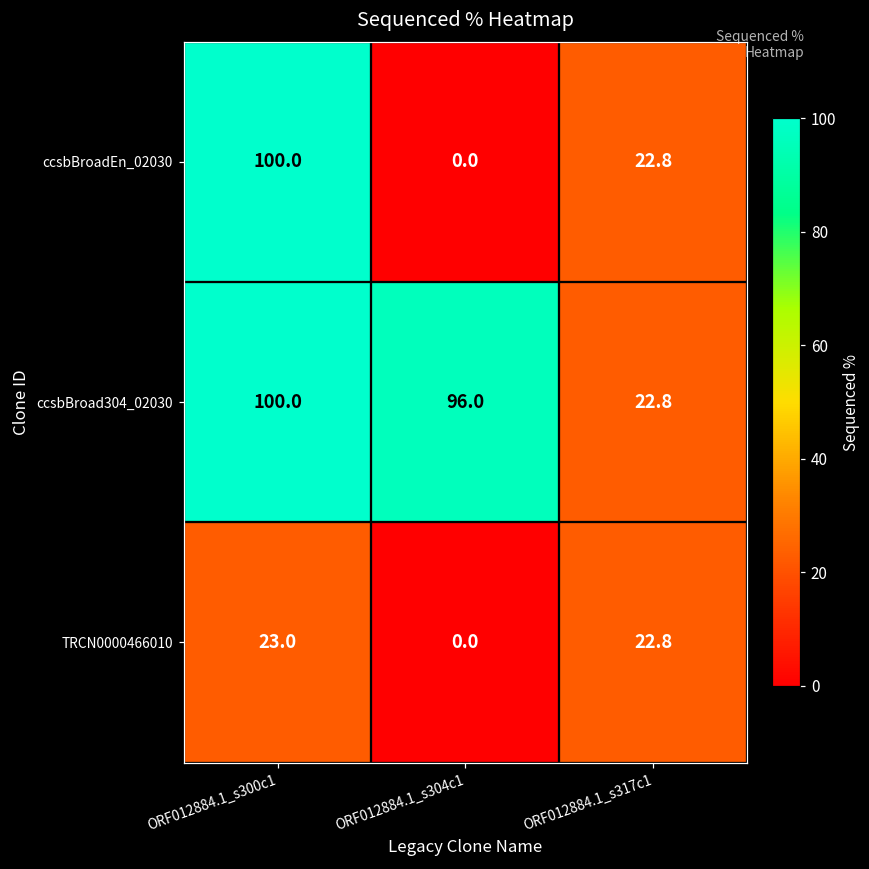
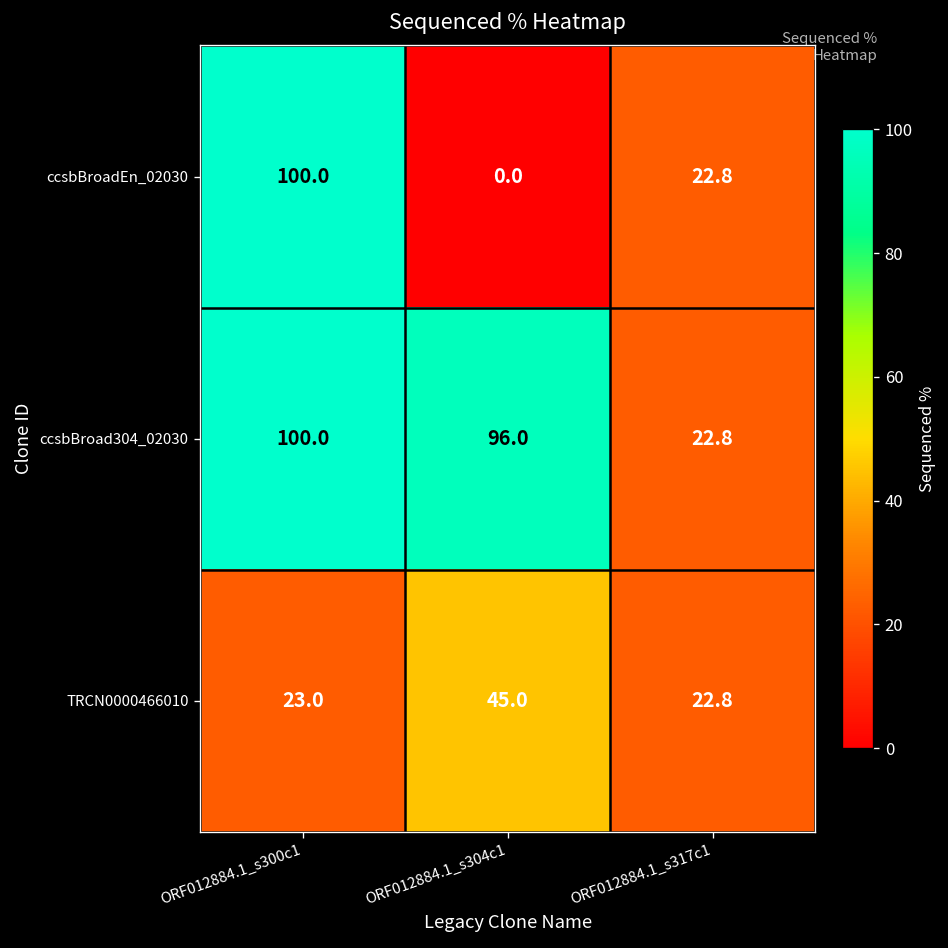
TRCN0000466010, ORF012884.1_s304c1: 0.0 -> 45.0
